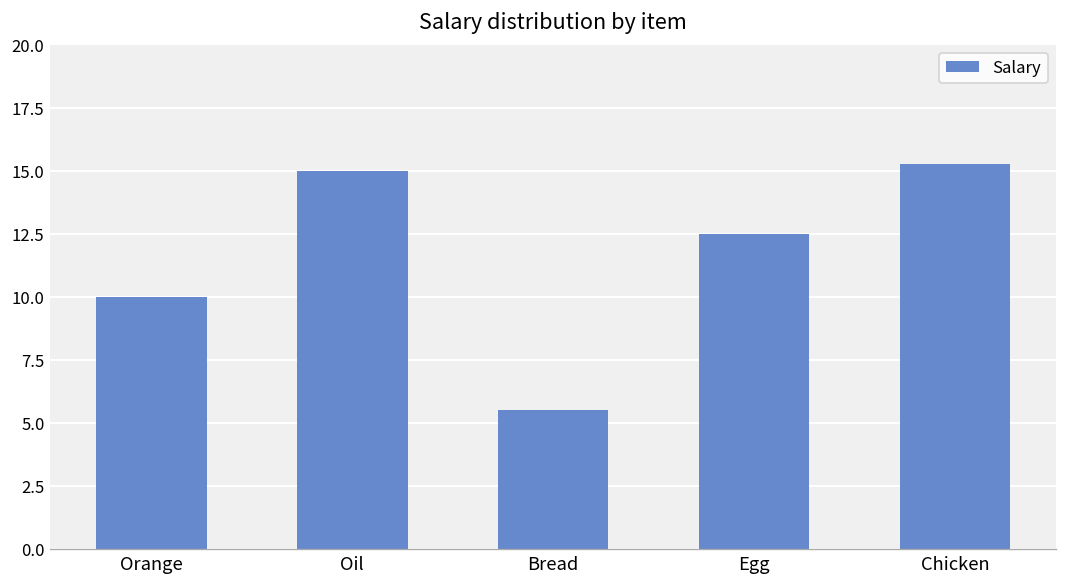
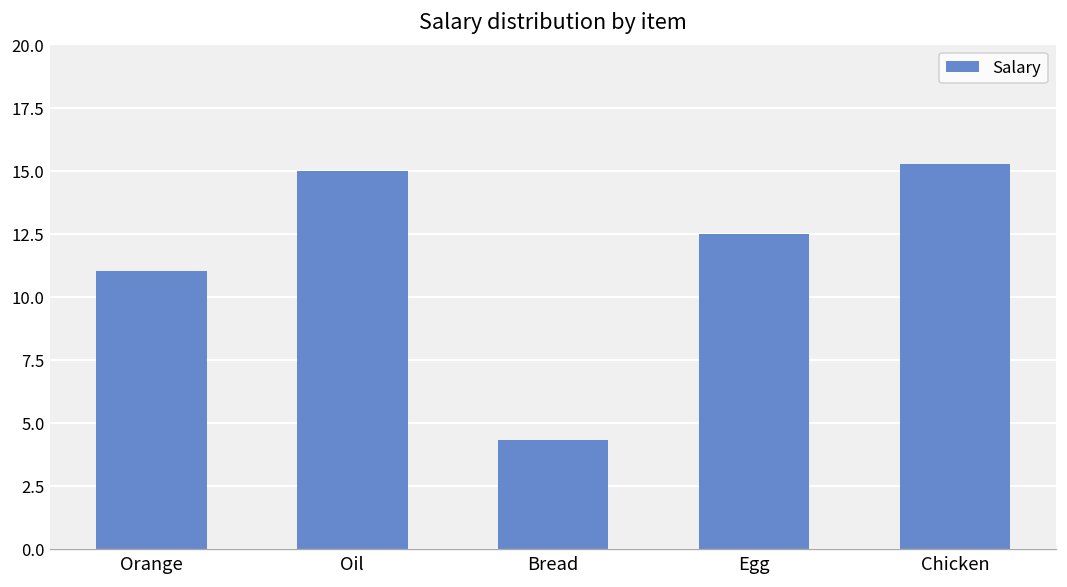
Orange: 10 -> 11
Bread: 5.5 -> 4.3
